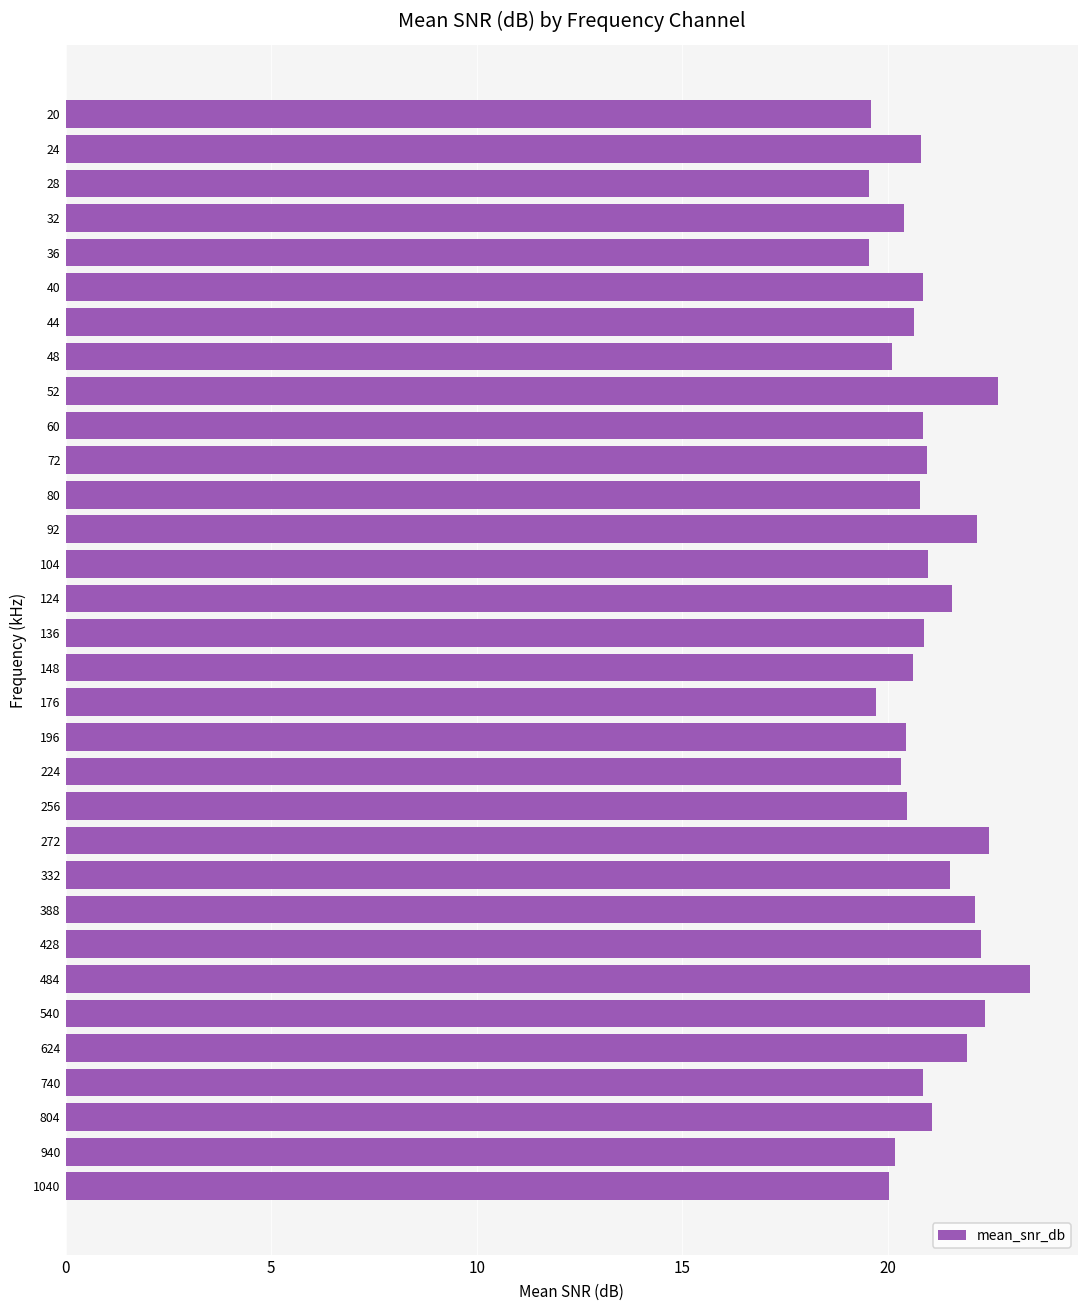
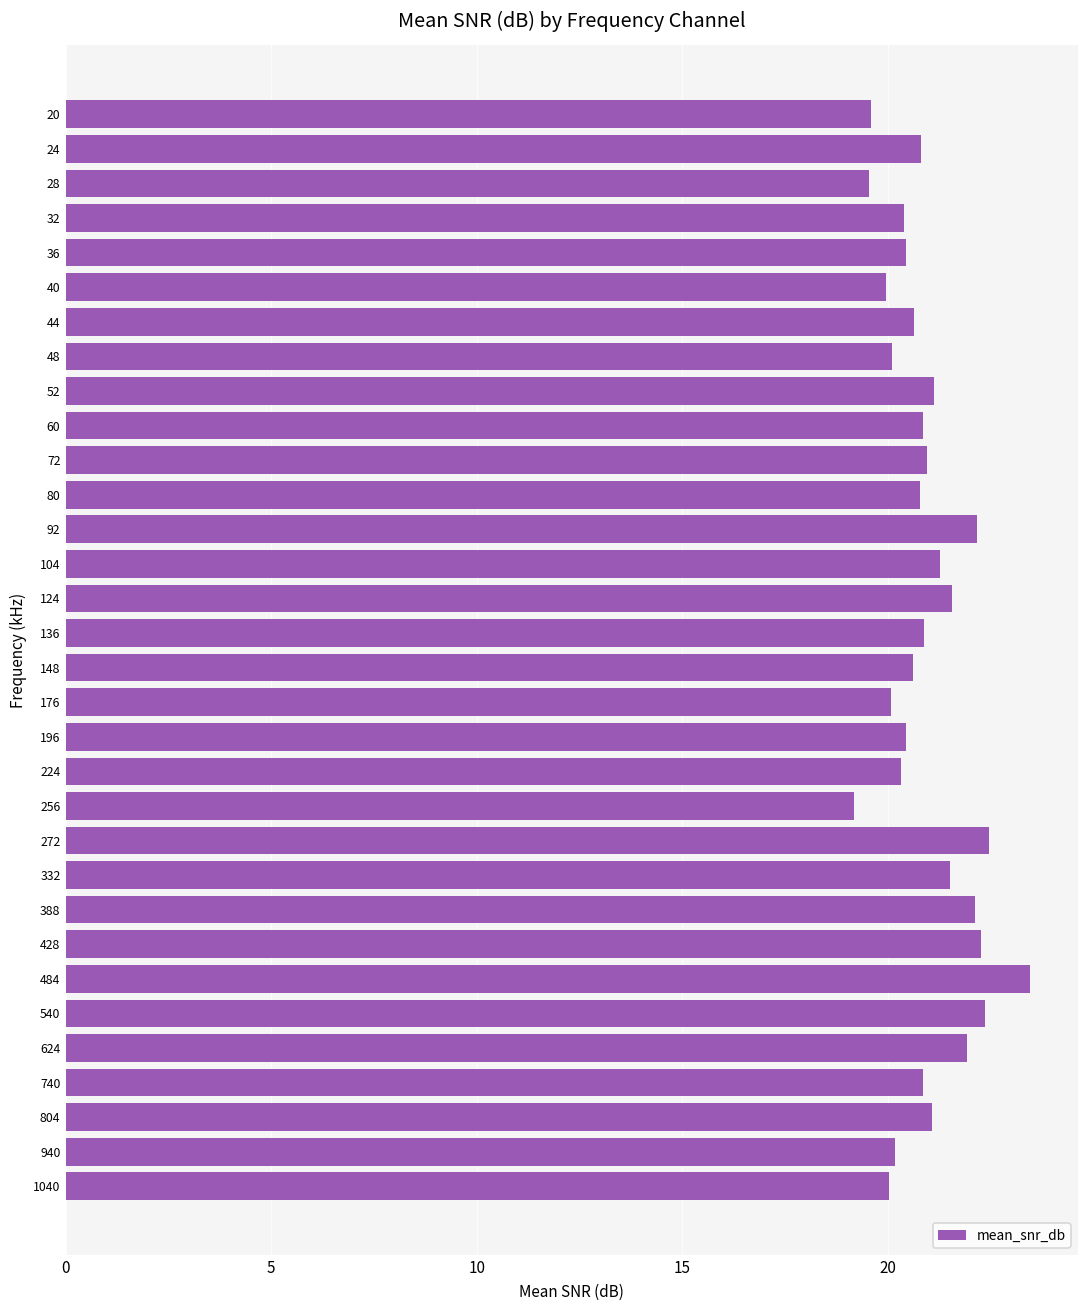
36: 19.6 -> 20.4
40: 20.9 -> 20.0
52: 22.7 -> 21.1
104: 21.0 -> 21.3
176: 19.7 -> 20.1
256: 20.5 -> 19.2
